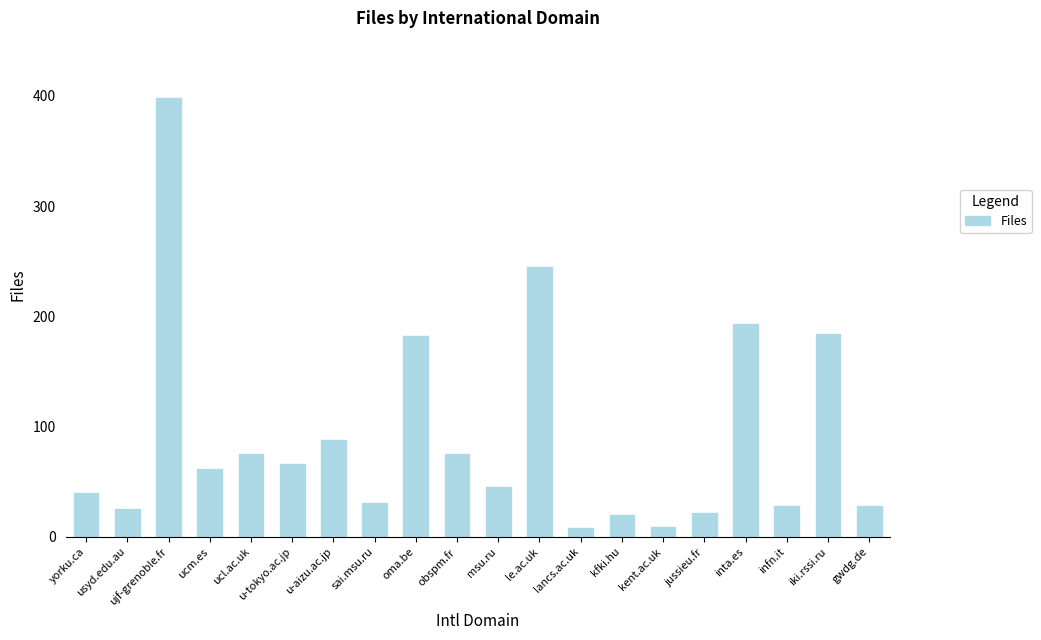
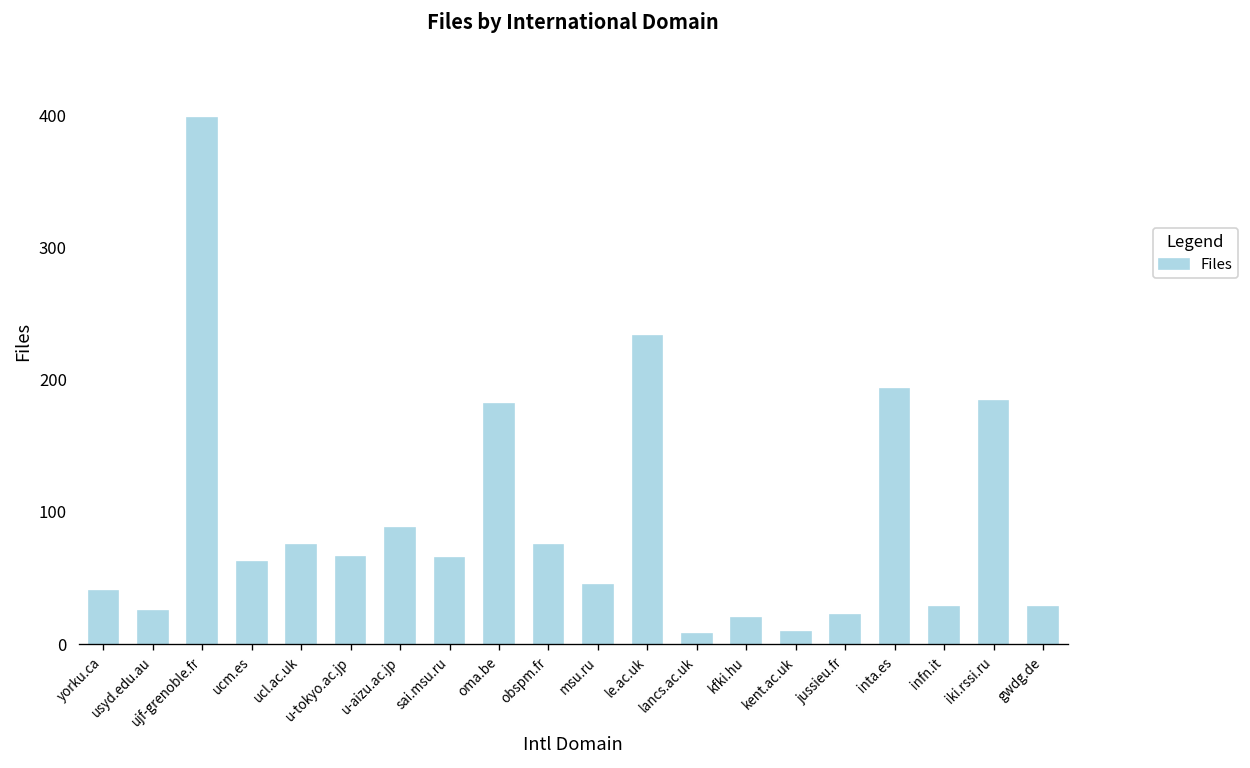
sai.msu.ru: 31 -> 65
le.ac.uk: 245 -> 233
